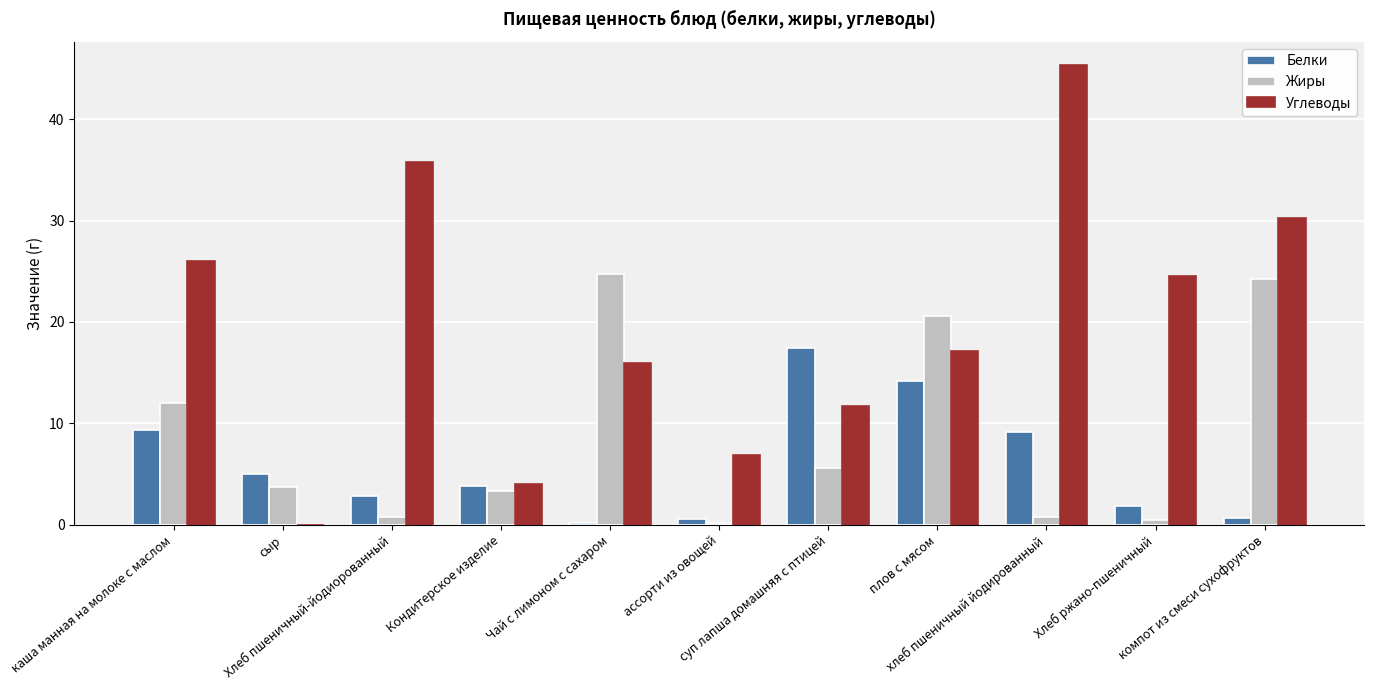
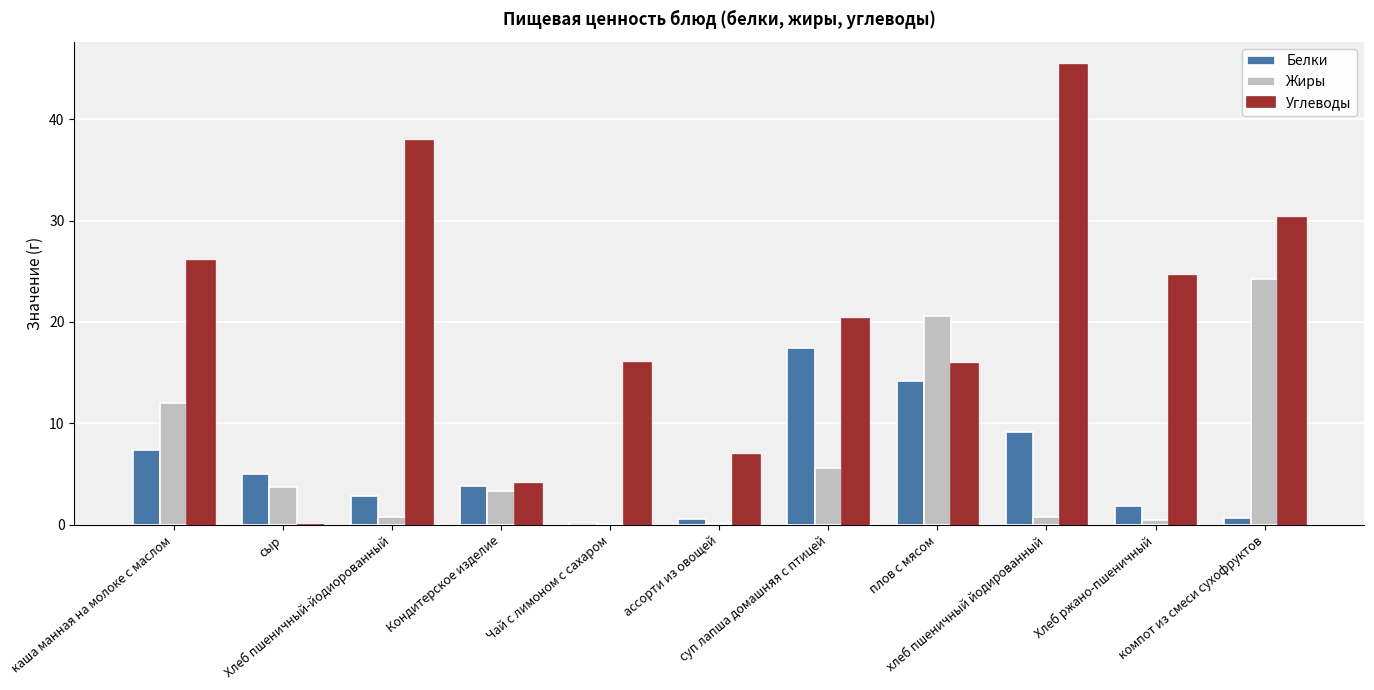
Белки, каша манная на молоке с маслом: 9.4 -> 7.4
Углеводы, Хлеб пшеничный-йодиорованный: 35.8 -> 37.8
Жиры, Чай с лимоном с сахаром: 24.7 -> 0.0
Углеводы, суп лапша домашняя с птицей: 11.7 -> 20.3
Углеводы, плов с мясом: 17.1 -> 15.9
